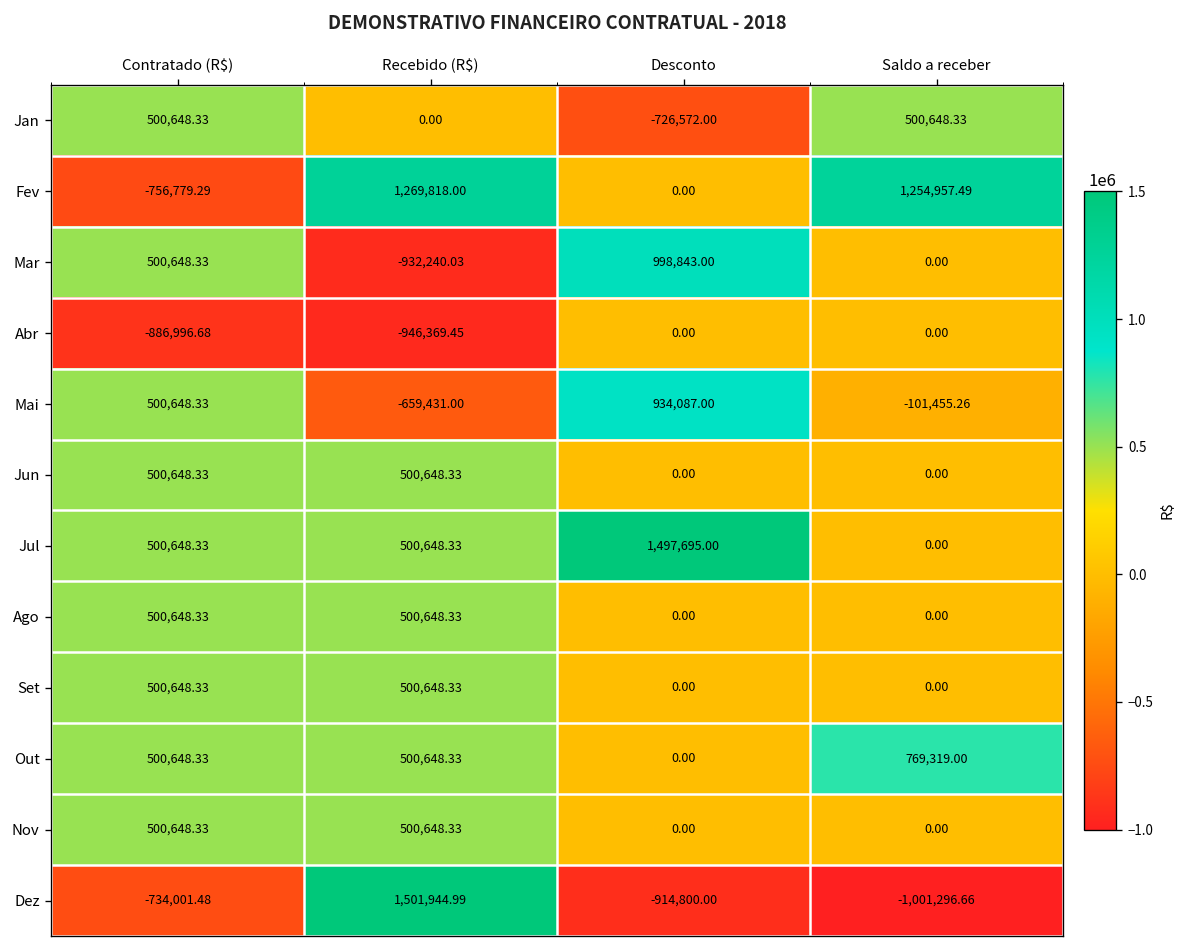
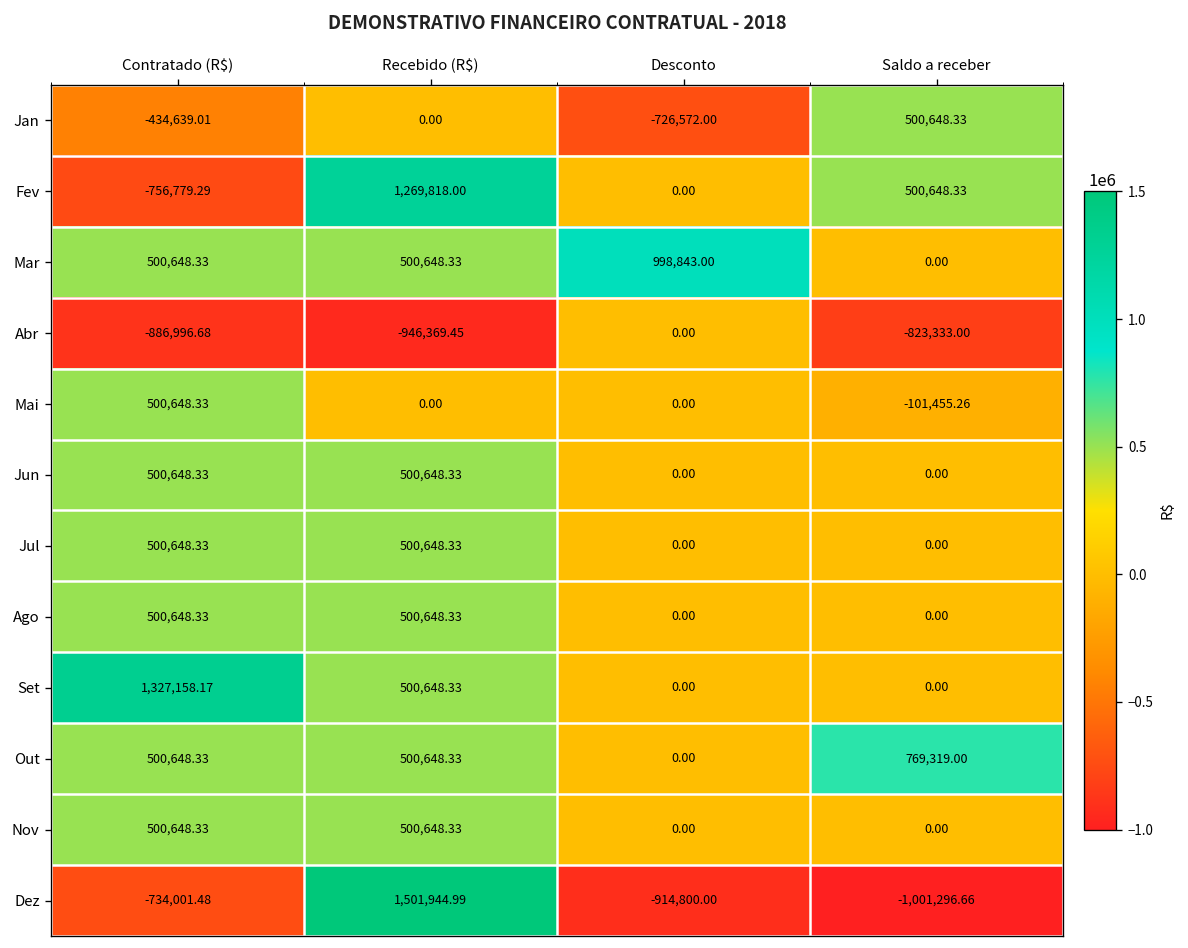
Jan, Contratado (R$): 500,648.33 -> -434,639.01
Fev, Saldo a receber: 1,254,957.49 -> 500,648.33
Mar, Recebido (R$): -932,240.03 -> 500,648.33
Abr, Saldo a receber: 0.00 -> -823,333.00
Mai, Recebido (R$): -659,431.00 -> 0.00
Mai, Desconto: 934,087.00 -> 0.00
Jul, Desconto: 1,497,695.00 -> 0.00
Set, Contratado (R$): 500,648.33 -> 1,327,158.17
